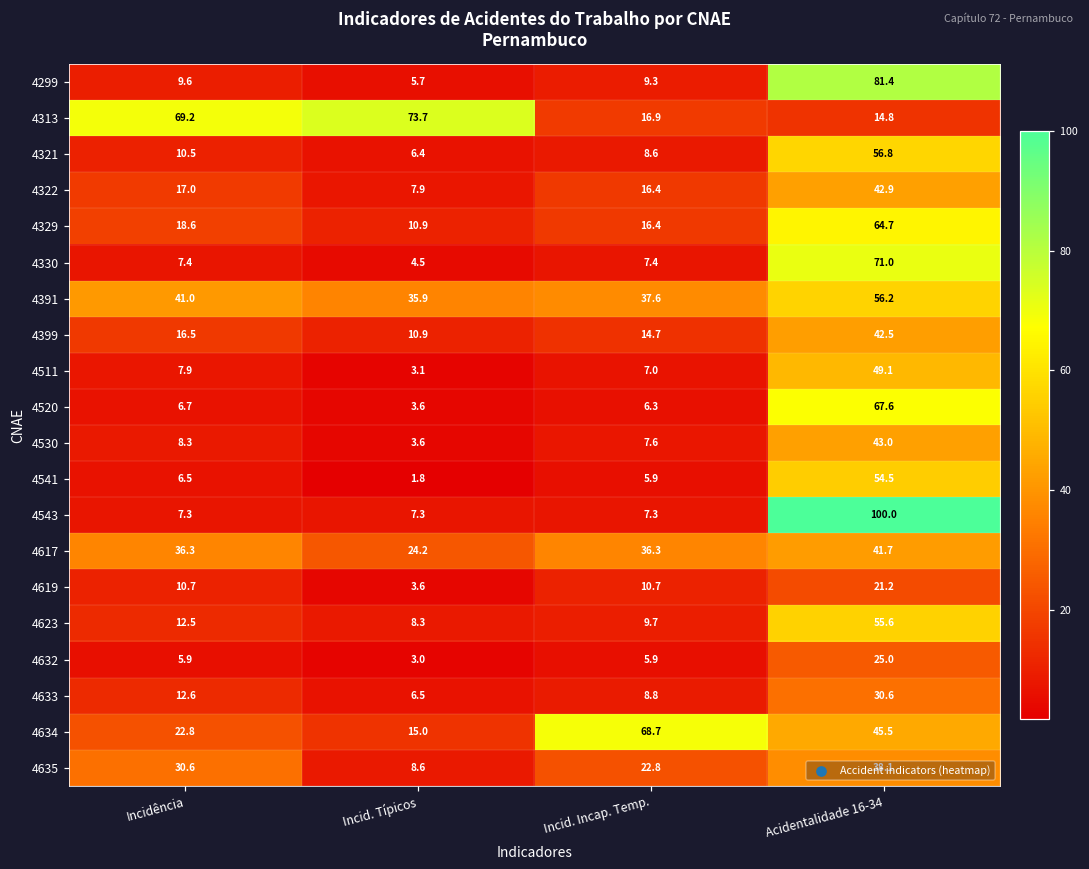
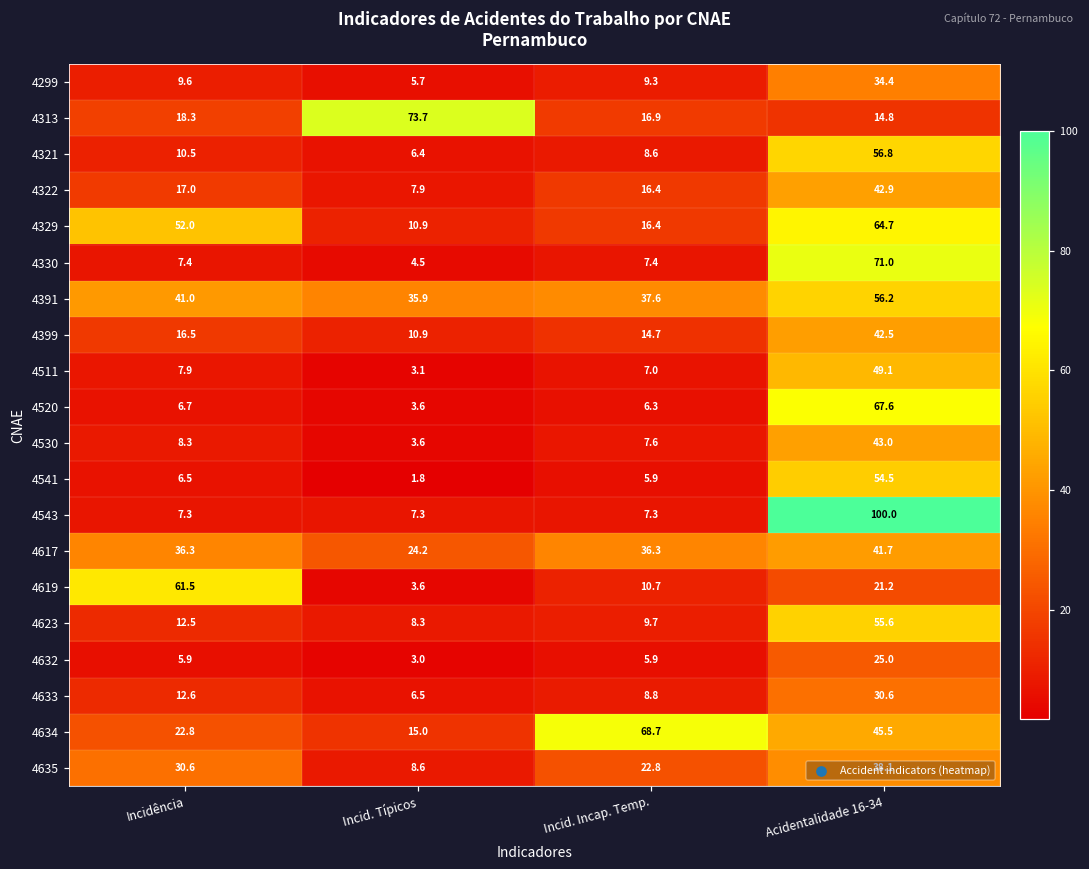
4299, Acidentalidade 16-34: 81.4 -> 34.4
4313, Incidência: 69.2 -> 18.3
4329, Incidência: 18.6 -> 52.0
4619, Incidência: 10.7 -> 61.5
